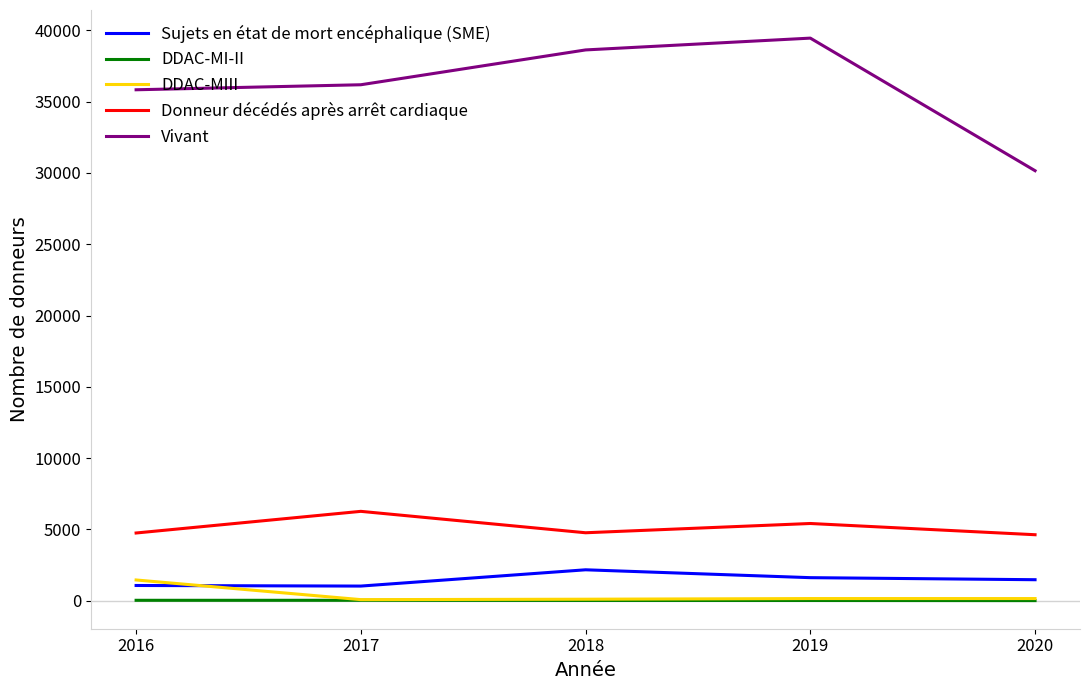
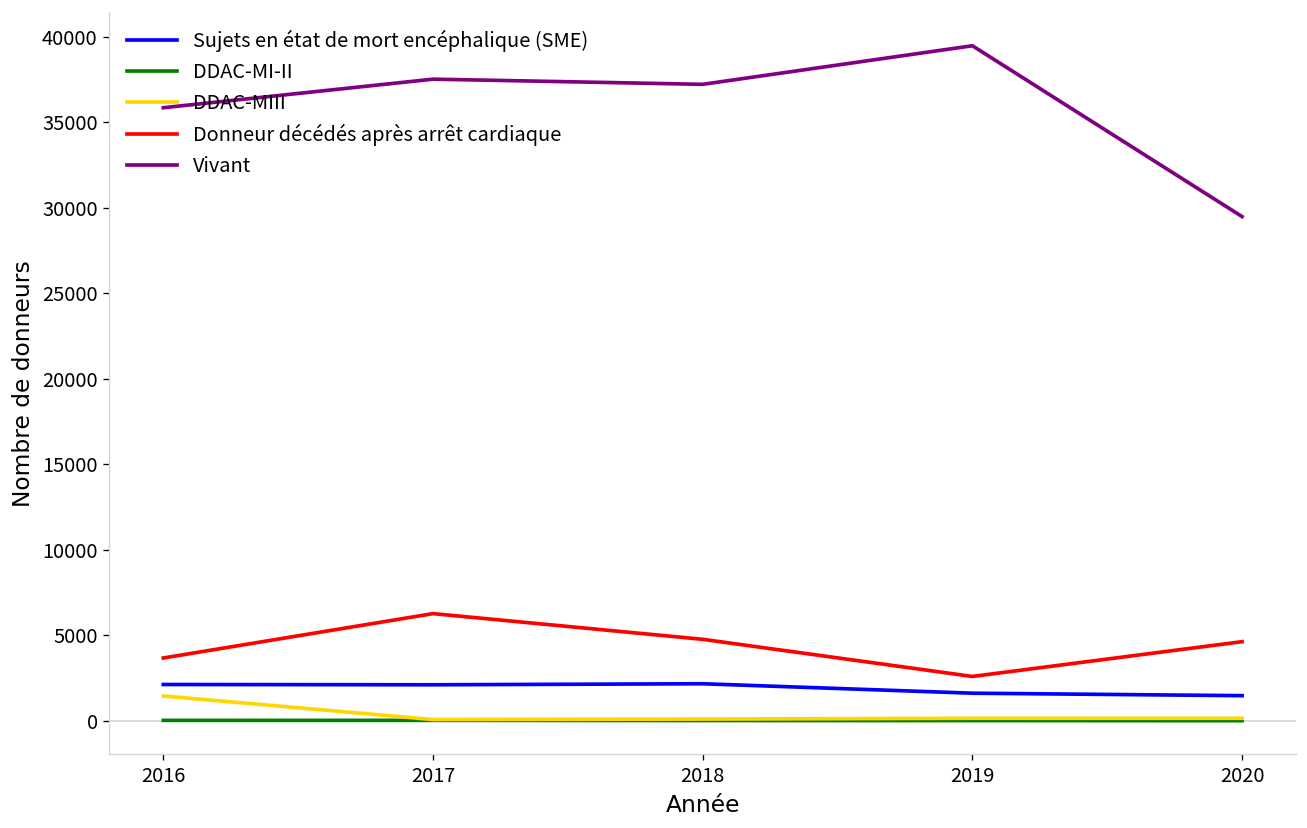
Sujets en état de mort encéphalique (SME), 2016: 1100 -> 2100
Donneur décédés après arrêt cardiaque, 2016: 4700 -> 3700
Sujets en état de mort encéphalique (SME), 2017: 1000 -> 2100
Vivant, 2017: 36200 -> 37500
Vivant, 2018: 38600 -> 37200
Donneur décédés après arrêt cardiaque, 2019: 5400 -> 2600
Vivant, 2020: 30200 -> 29500
